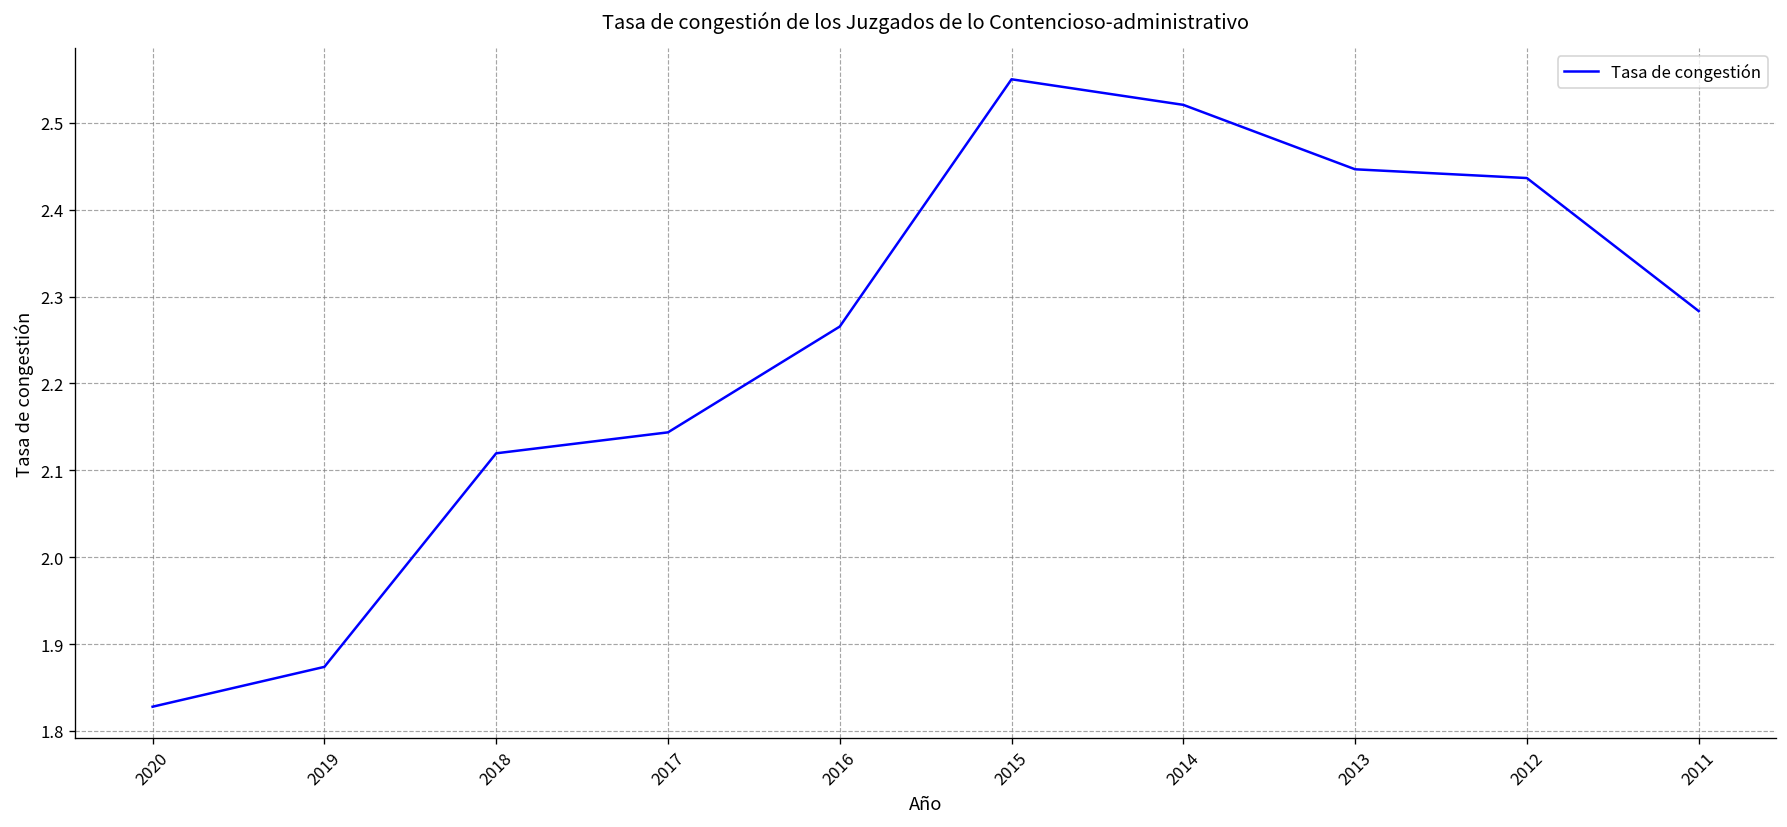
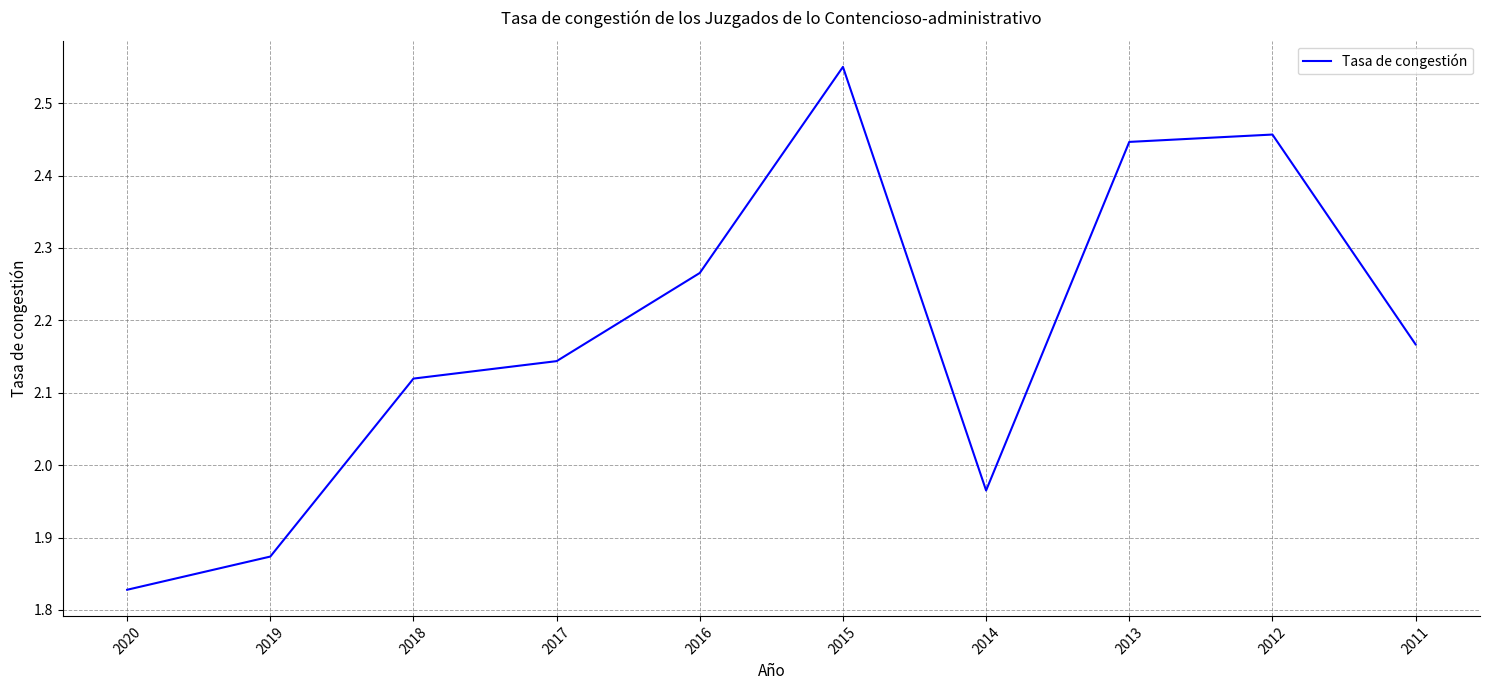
2014: 2.52 -> 1.96
2012: 2.44 -> 2.46
2011: 2.28 -> 2.17
